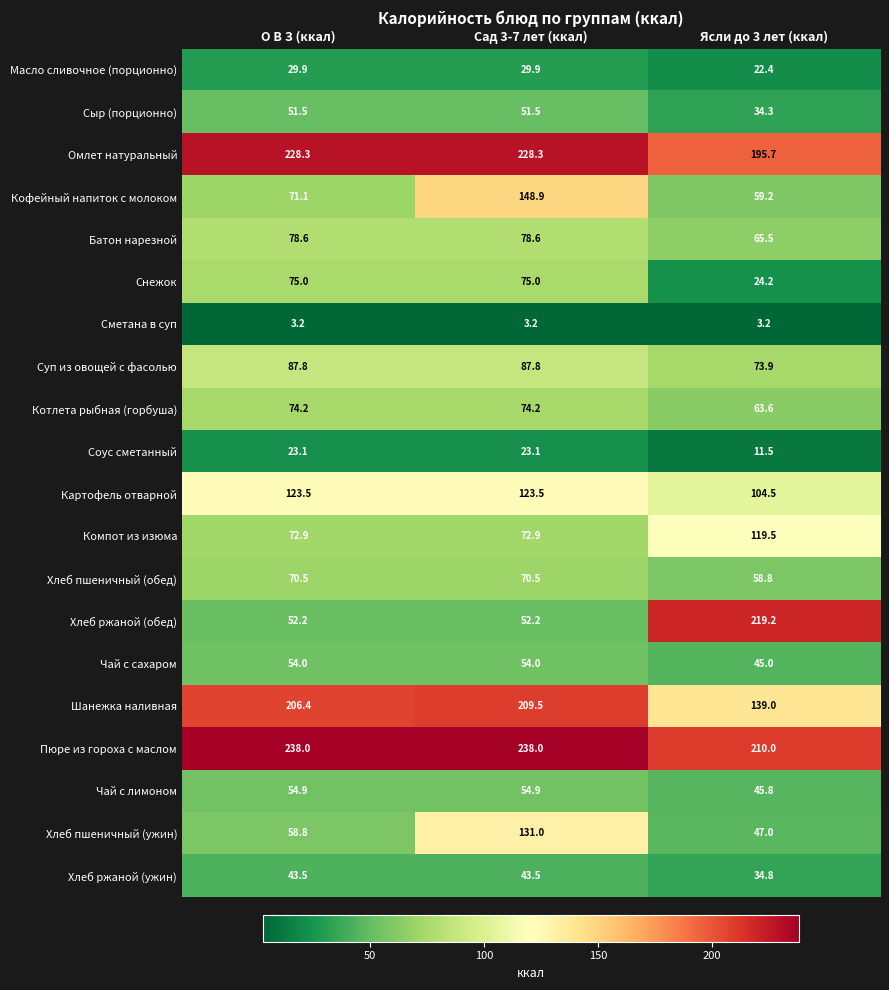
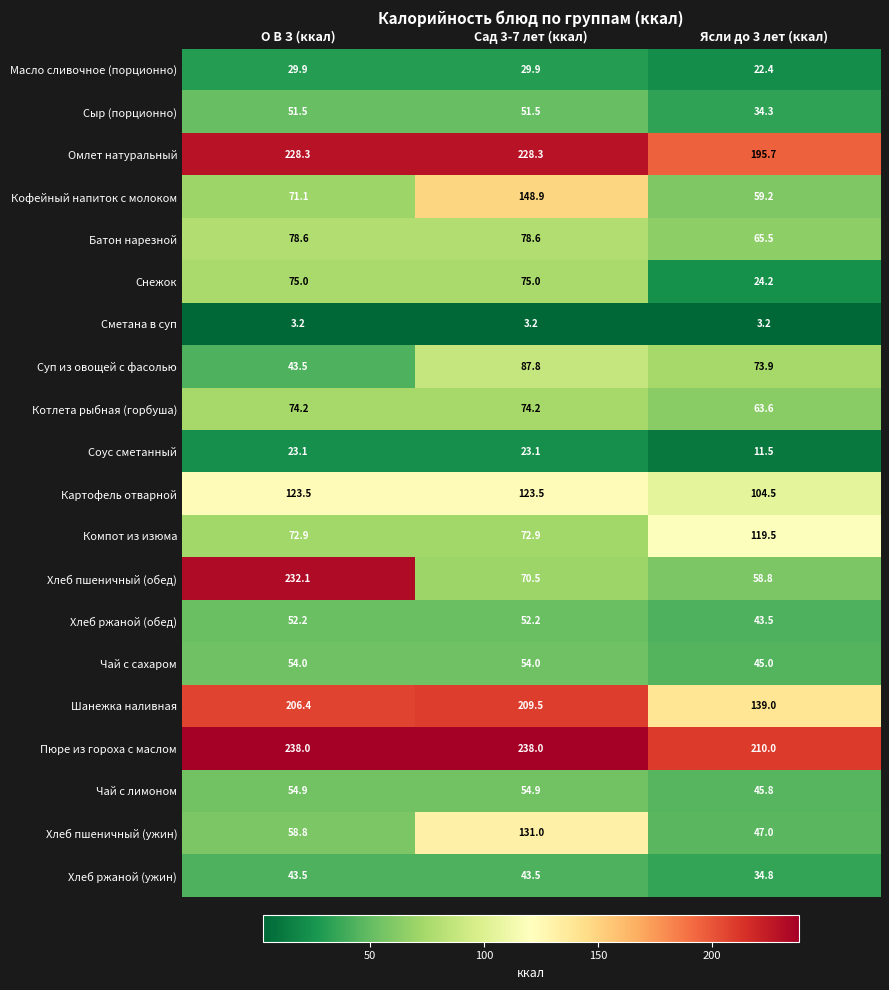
Суп из овощей с фасолью, О В З (ккал): 87.8 -> 43.5
Хлеб пшеничный (обед), О В З (ккал): 70.5 -> 232.1
Хлеб ржаной (обед), Ясли до 3 лет (ккал): 219.2 -> 43.5
